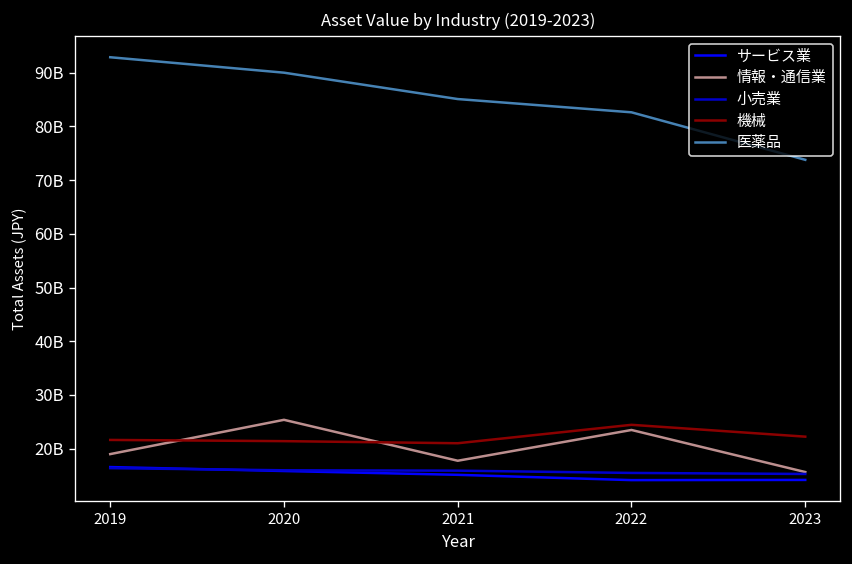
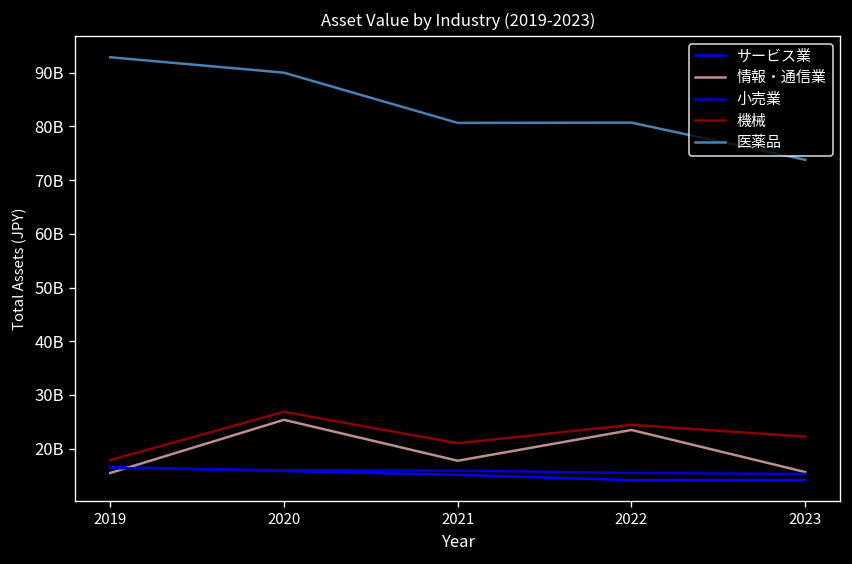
情報・通信業, 2019: 19000000000 -> 15000000000
機械, 2019: 22000000000 -> 18000000000
機械, 2020: 21000000000 -> 27000000000
医薬品, 2021: 85000000000 -> 81000000000
医薬品, 2022: 83000000000 -> 81000000000
